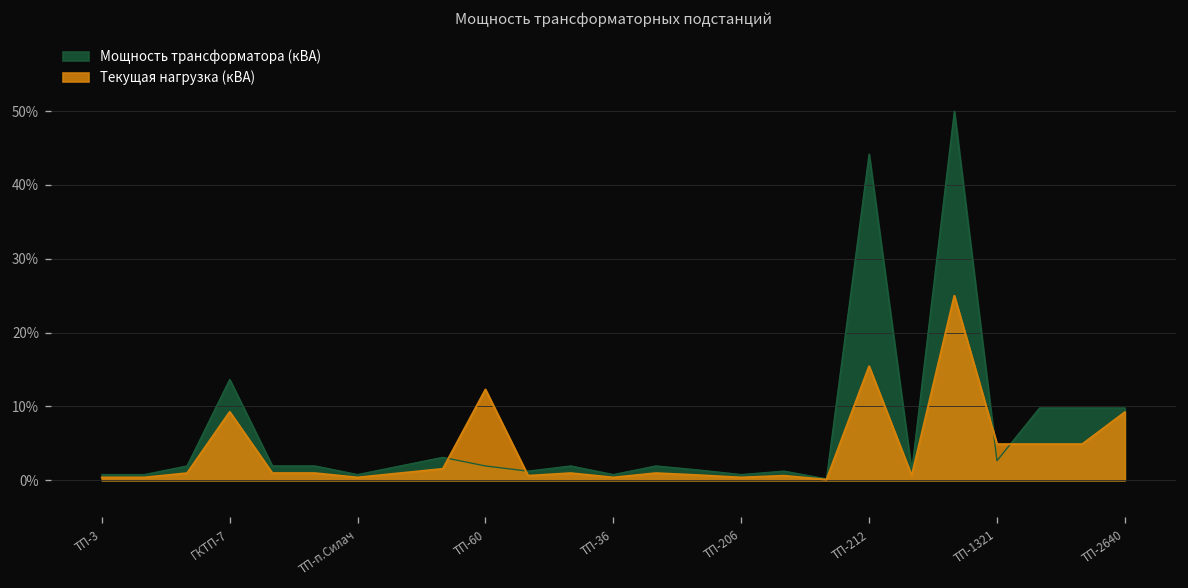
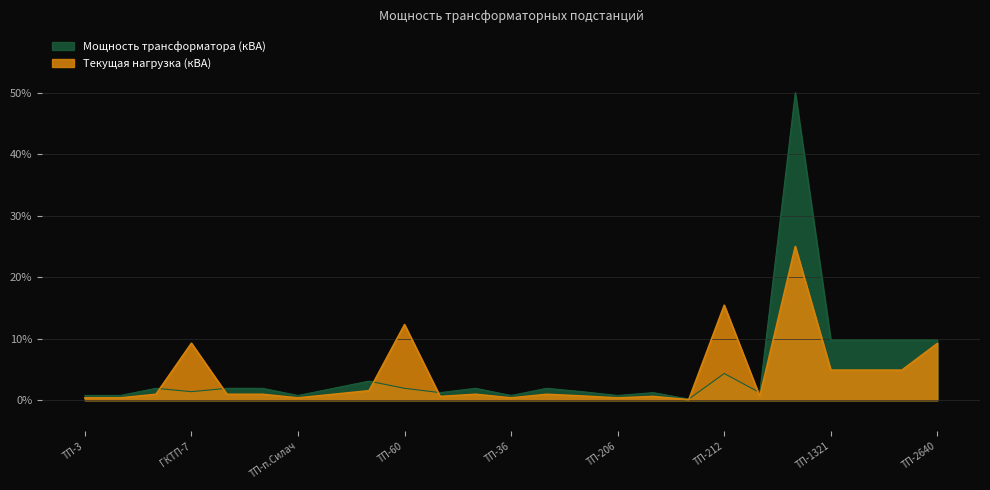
Мощность трансформатора (кВА), ГКТП-7: 14% -> 1%
Мощность трансформатора (кВА), ТП-212: 44% -> 4%
Мощность трансформатора (кВА), ТП-1321: 3% -> 10%
